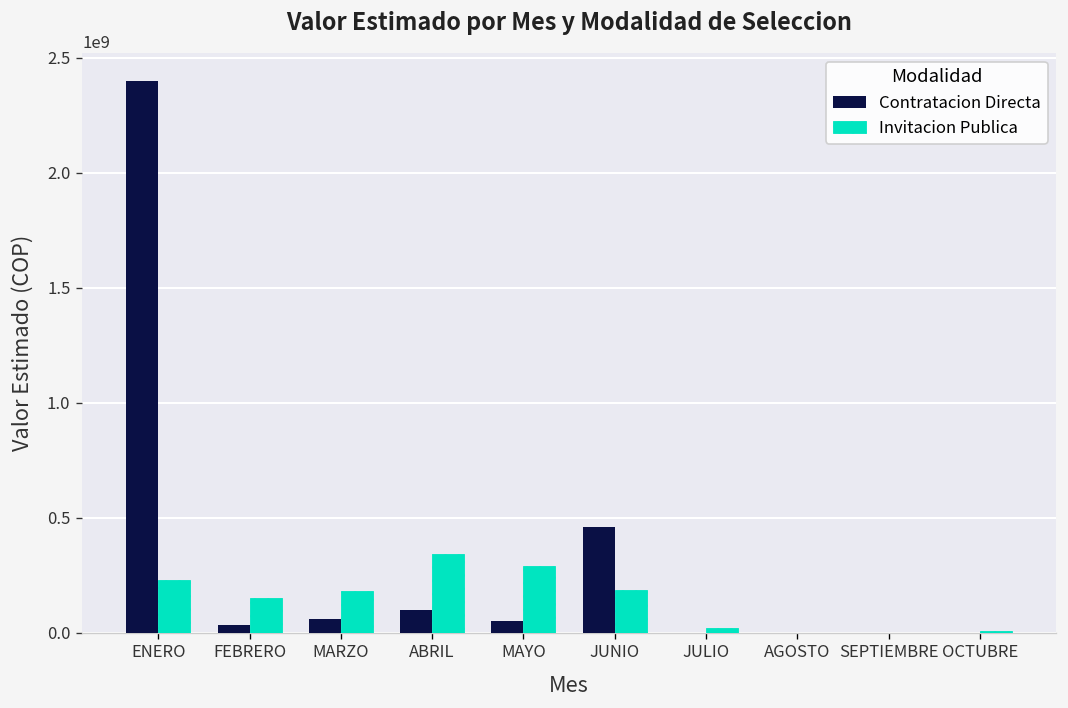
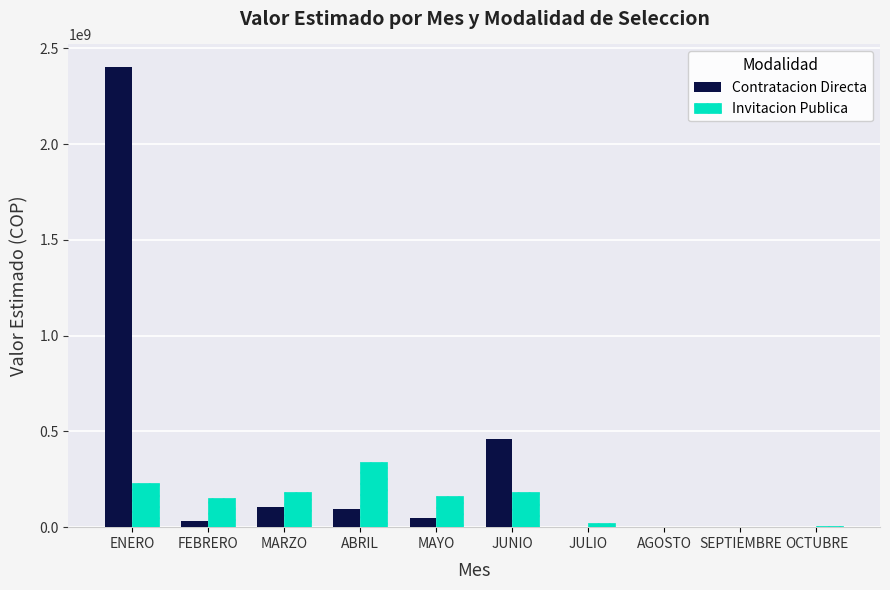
Contratacion Directa, MARZO: 60000000 -> 110000000
Invitacion Publica, MAYO: 290000000 -> 160000000
